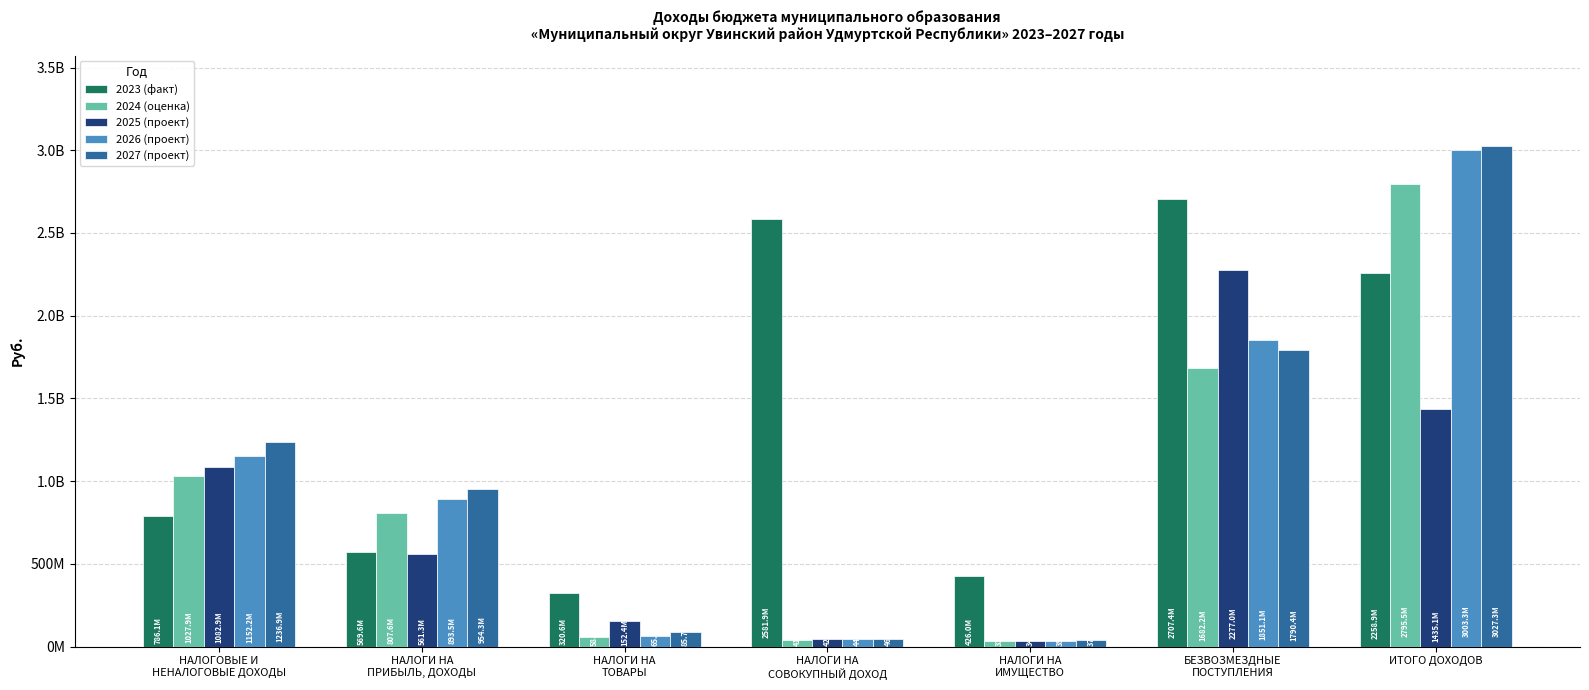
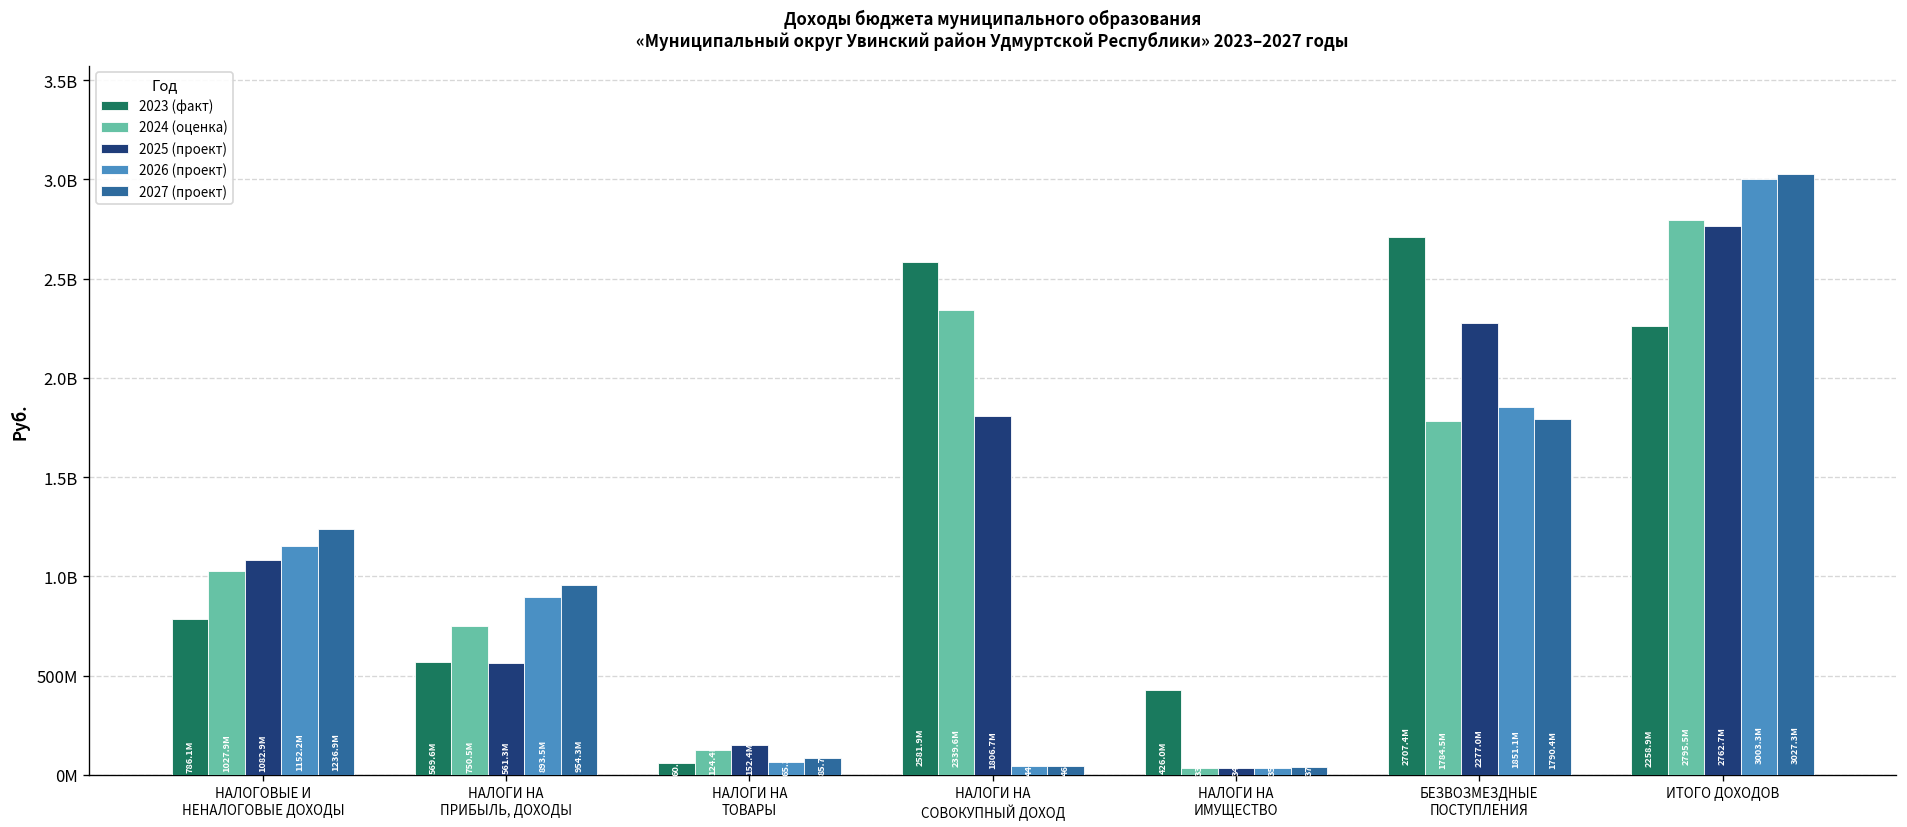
2024 (оценка), НАЛОГИ НА ПРИБЫЛЬ, ДОХОДЫ: 807.6M -> 750.5M
2023 (факт), НАЛОГИ НА ТОВАРЫ: 320000000 -> 60000000
2024 (оценка), НАЛОГИ НА ТОВАРЫ: 60000000 -> 120000000
2024 (оценка), НАЛОГИ НА СОВОКУПНЫЙ ДОХОД: 40000000 -> 2340000000
2025 (проект), НАЛОГИ НА СОВОКУПНЫЙ ДОХОД: 40000000 -> 1810000000
2024 (оценка), БЕЗВОЗМЕЗДНЫЕ ПОСТУПЛЕНИЯ: 1682.2M -> 1784.5M
2025 (проект), ИТОГО ДОХОДОВ: 1435.1M -> 2762.7M
